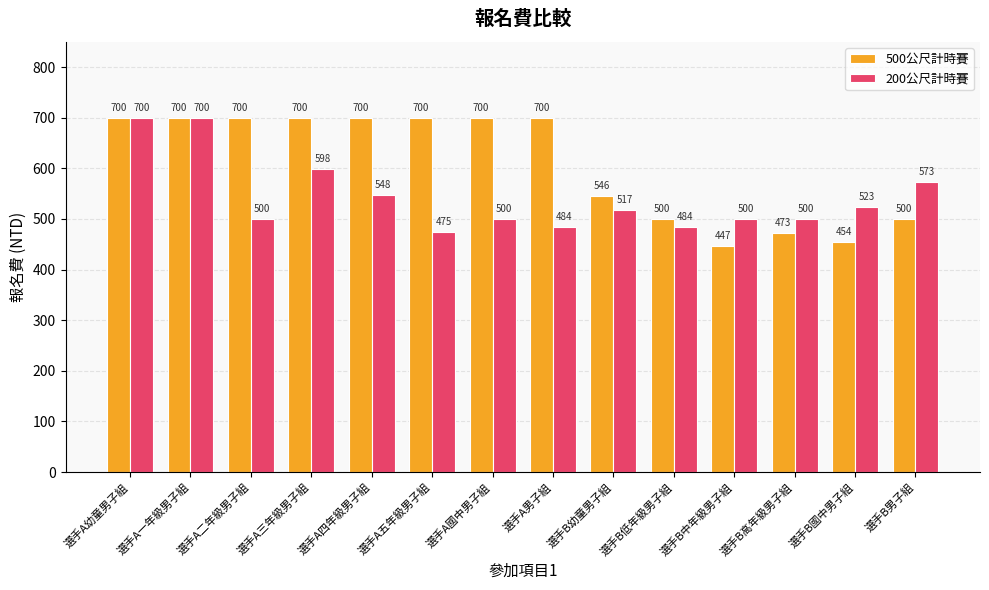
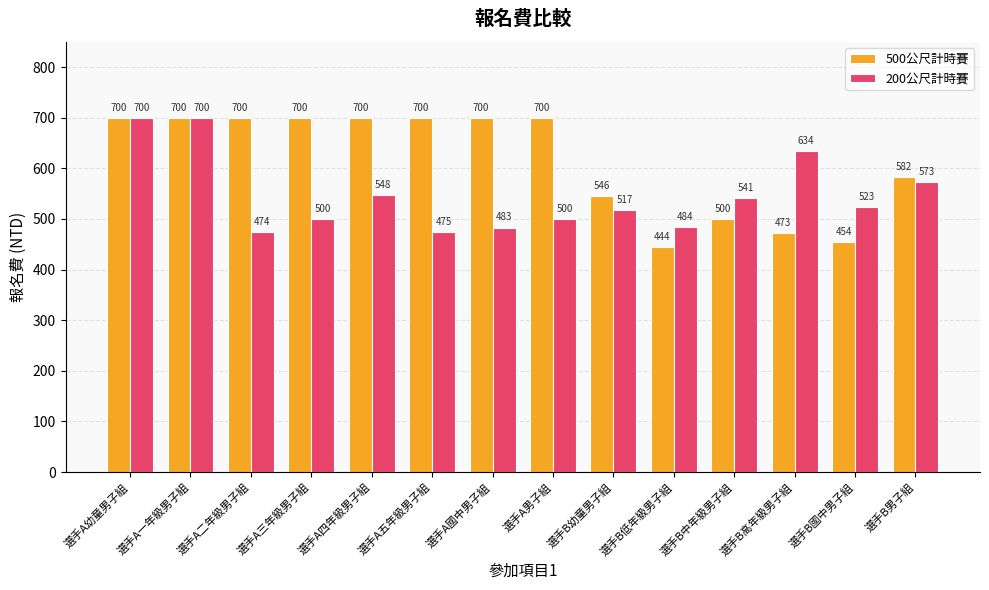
200公尺計時賽, 選手A二年級男子組: 500 -> 474
200公尺計時賽, 選手A三年級男子組: 598 -> 500
200公尺計時賽, 選手A國中男子組: 500 -> 483
200公尺計時賽, 選手A男子組: 484 -> 500
500公尺計時賽, 選手B低年級男子組: 500 -> 444
500公尺計時賽, 選手B中年級男子組: 447 -> 500
200公尺計時賽, 選手B中年級男子組: 500 -> 541
200公尺計時賽, 選手B高年級男子組: 500 -> 634
500公尺計時賽, 選手B男子組: 500 -> 582
